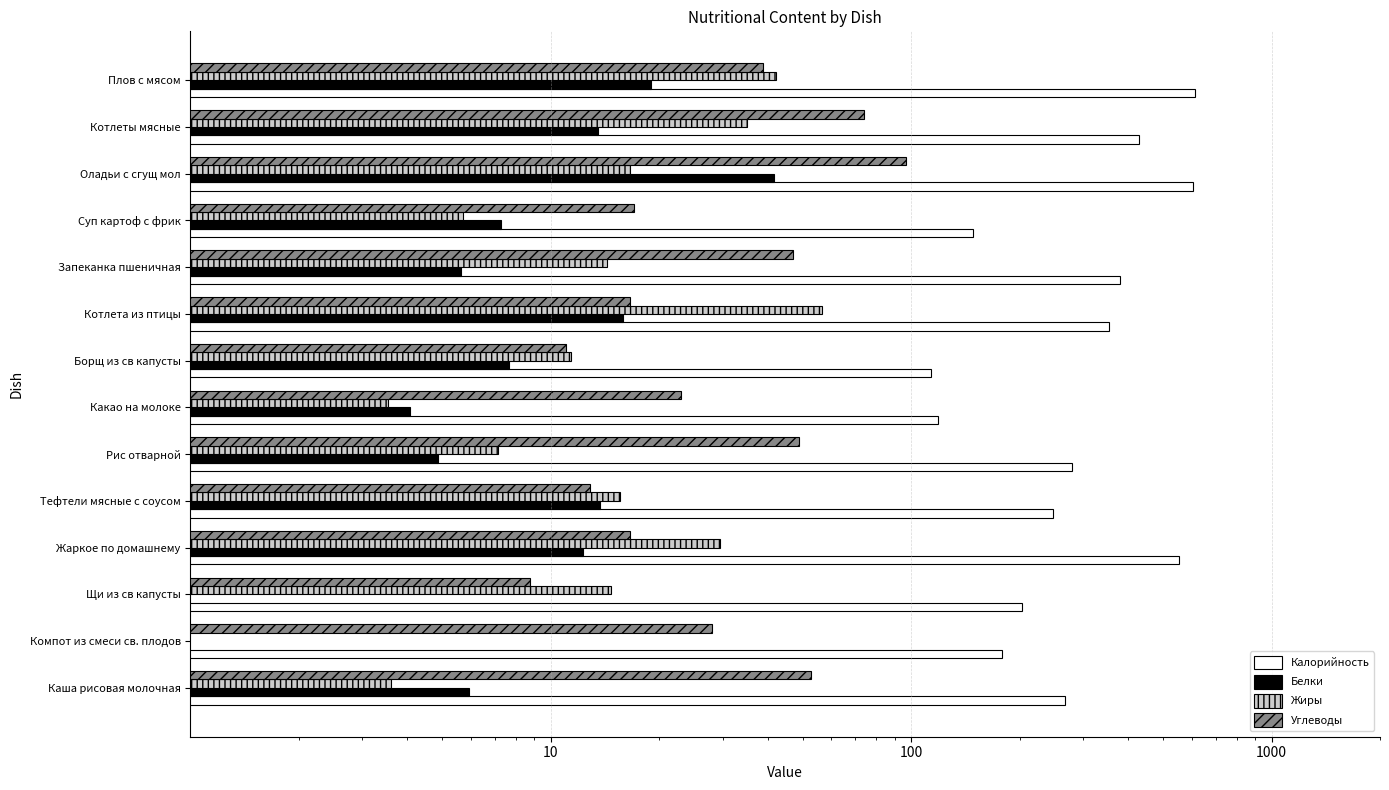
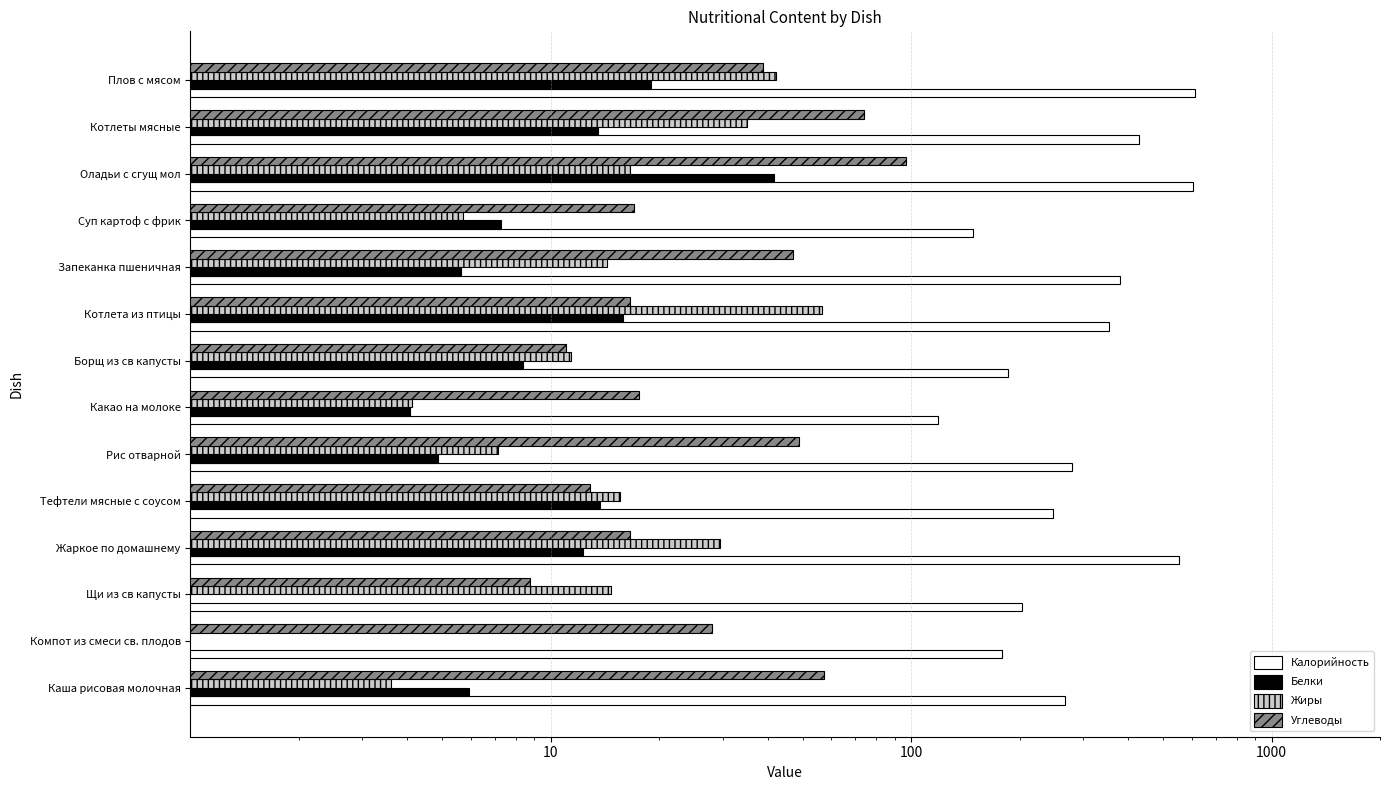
Белки, Борщ из св капусты: 7.7 -> 8.4
Калорийность, Борщ из св капусты: 114 -> 190
Углеводы, Какао на молоке: 23 -> 18
Жиры, Какао на молоке: 3.5 -> 4.1
Углеводы, Каша рисовая молочная: 53 -> 57
